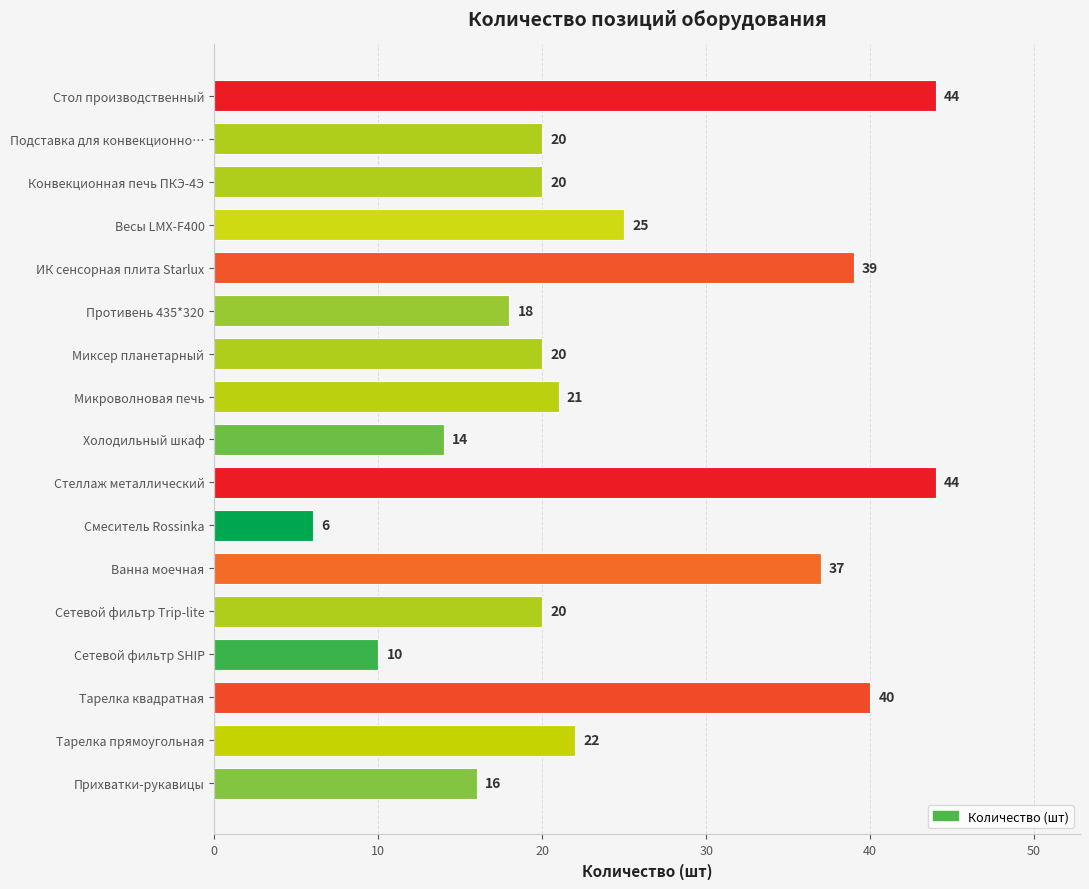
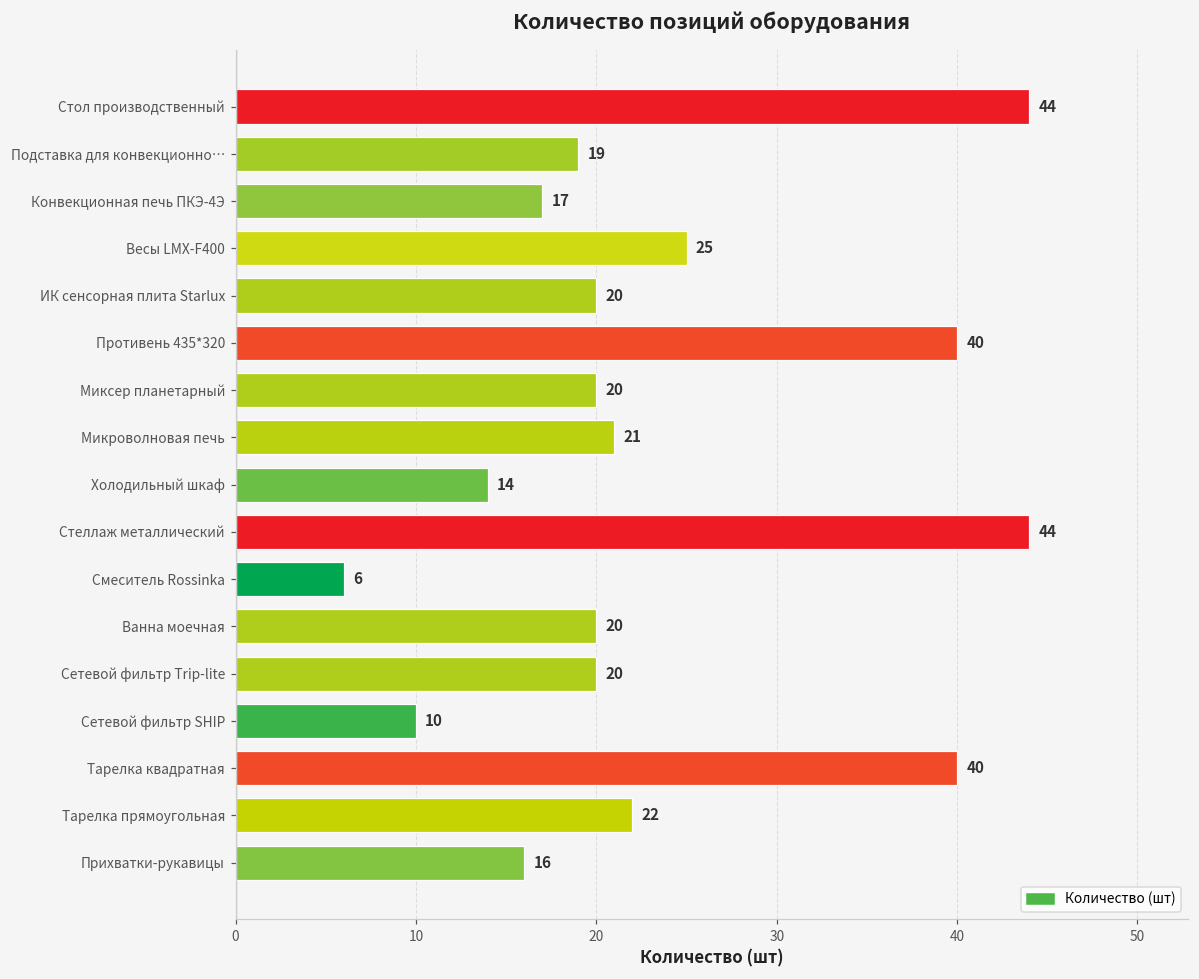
Подставка для конвекционно…: 20 -> 19
Конвекционная печь ПКЭ-4Э: 20 -> 17
ИК сенсорная плита Starlux: 39 -> 20
Противень 435*320: 18 -> 40
Ванна моечная: 37 -> 20
